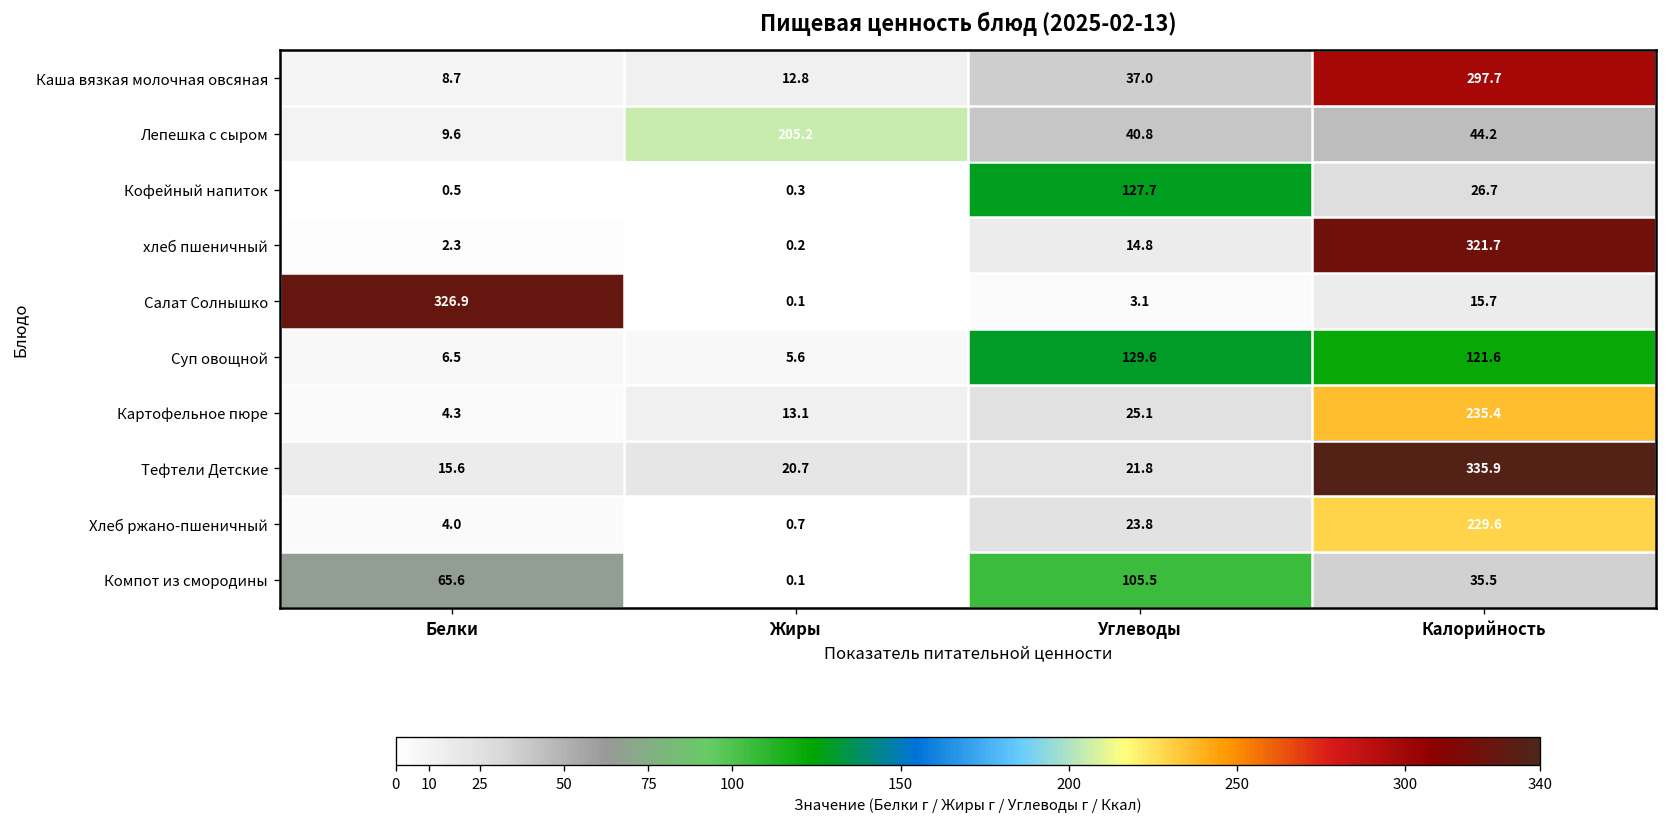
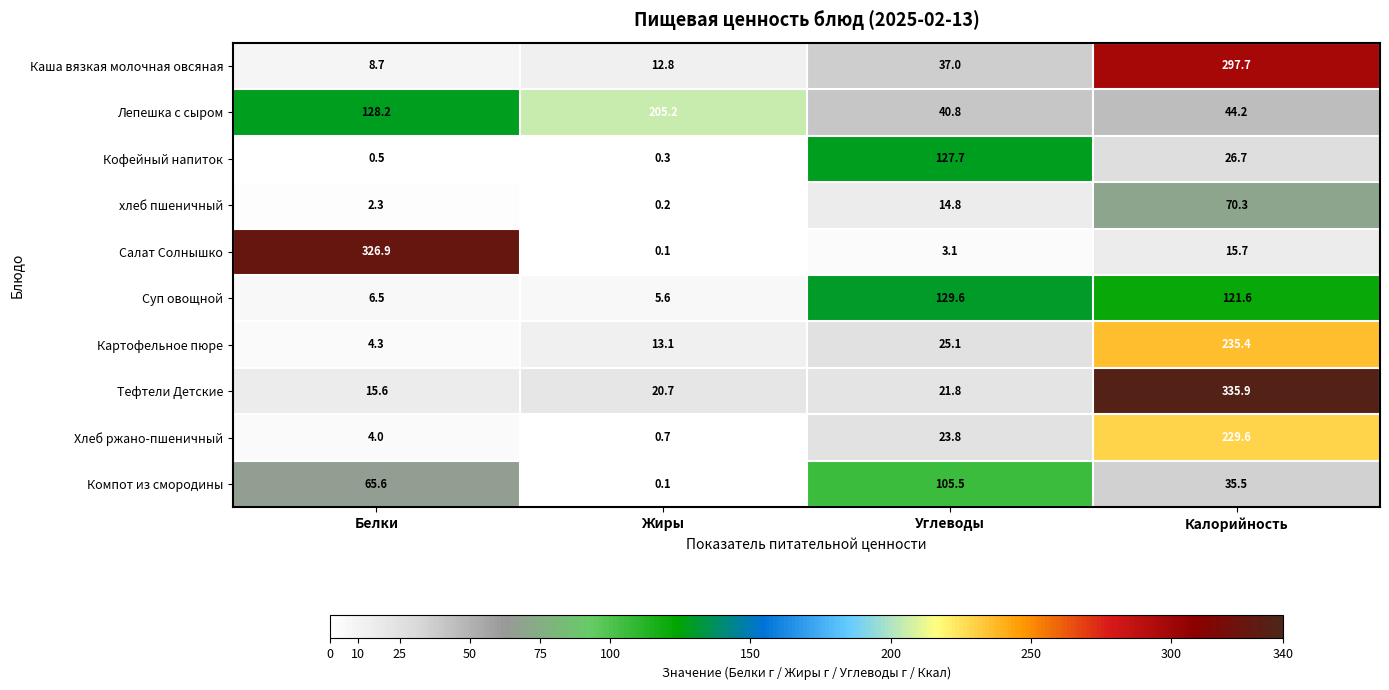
Лепешка с сыром, Белки: 9.6 -> 128.2
хлеб пшеничный, Калорийность: 321.7 -> 70.3
